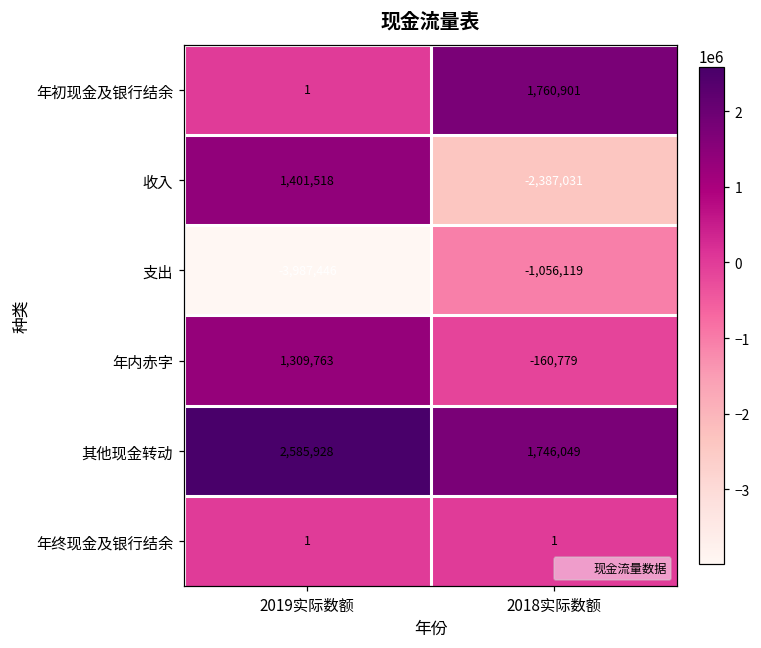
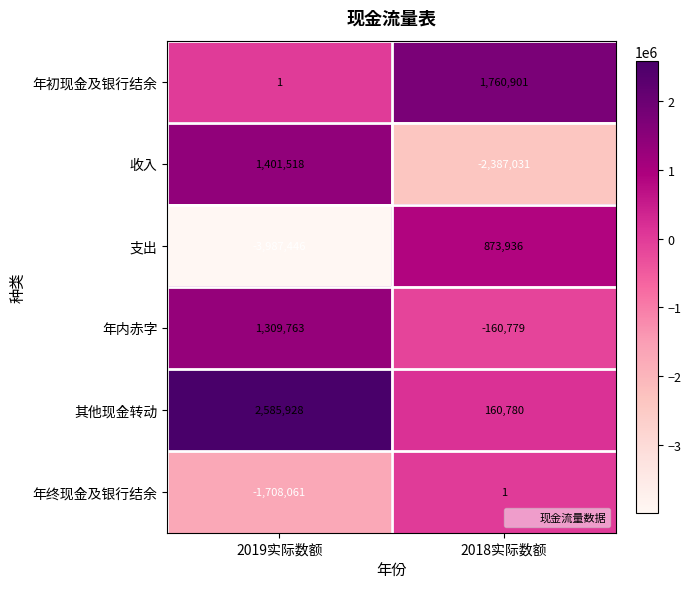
支出, 2018实际数额: -1,056,119 -> 873,936
其他现金转动, 2018实际数额: 1,746,049 -> 160,780
年终现金及银行结余, 2019实际数额: 1 -> -1,708,061
